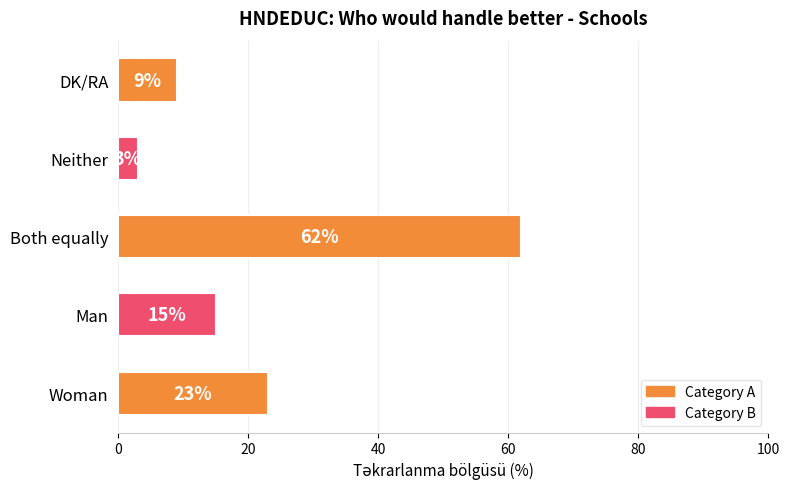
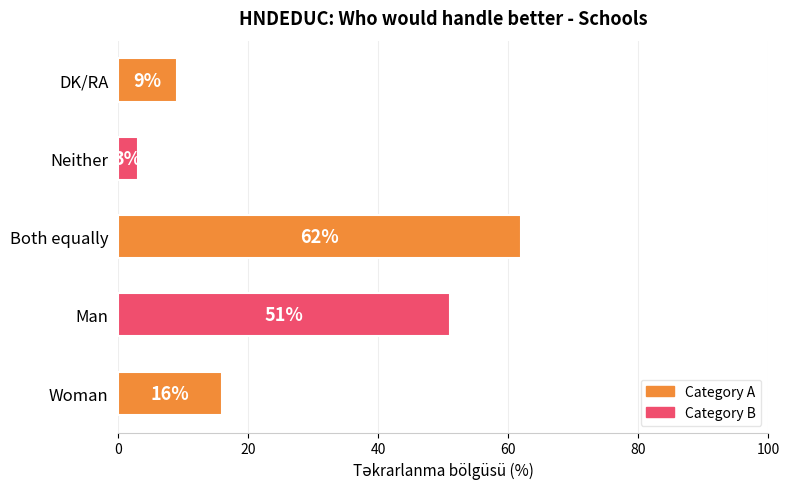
Man: 15% -> 51%
Woman: 23% -> 16%
